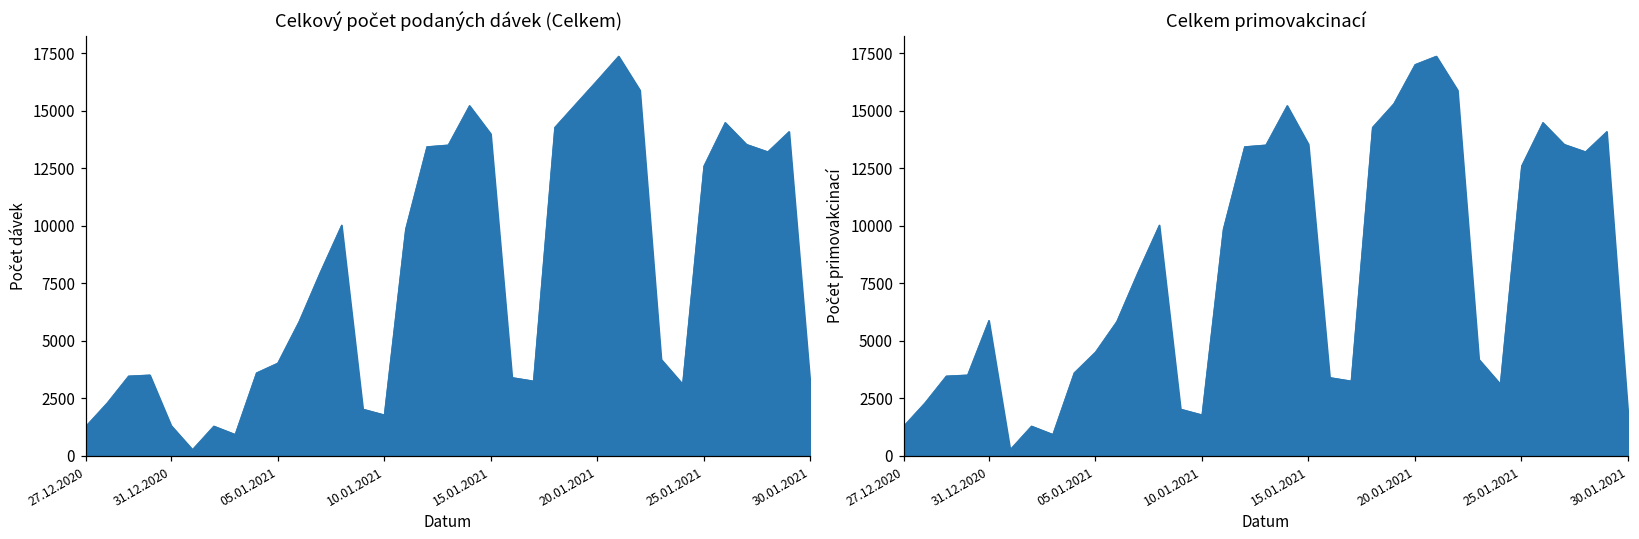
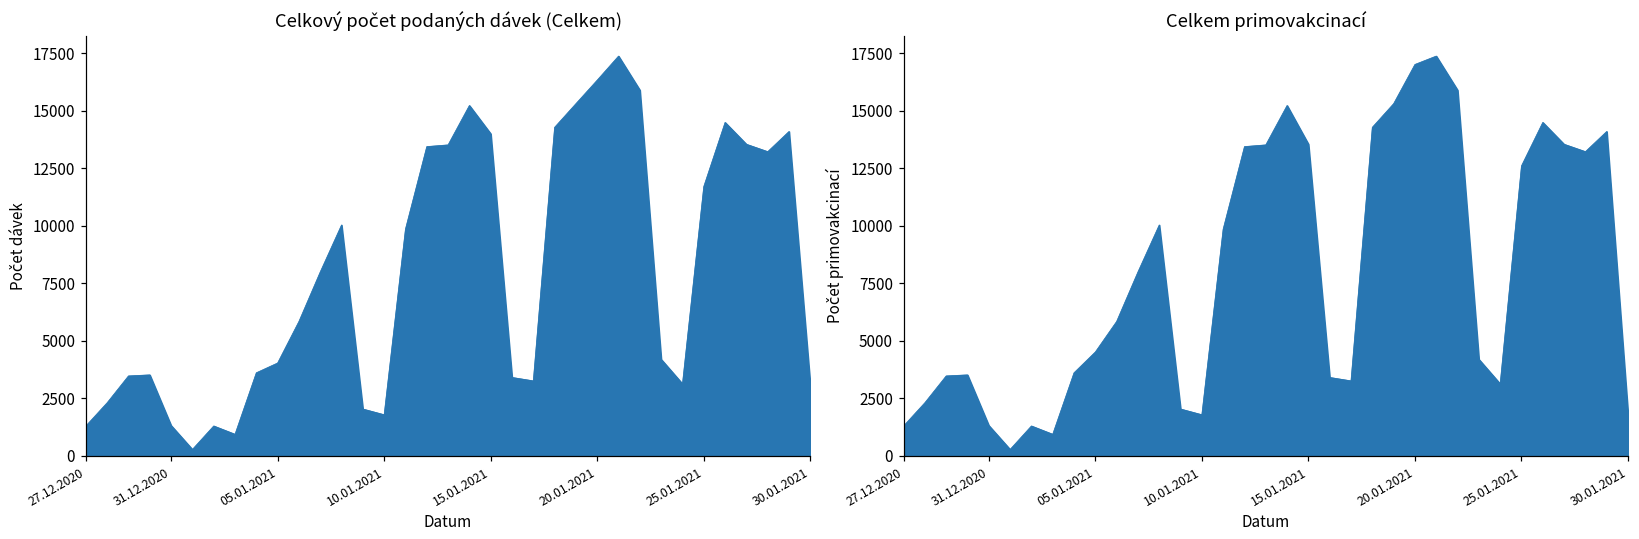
Celkový počet podaných dávek (Celkem), 25.01.2021: 12600 -> 11700
Celkem primovakcinací, 31.12.2020: 5900 -> 1300
